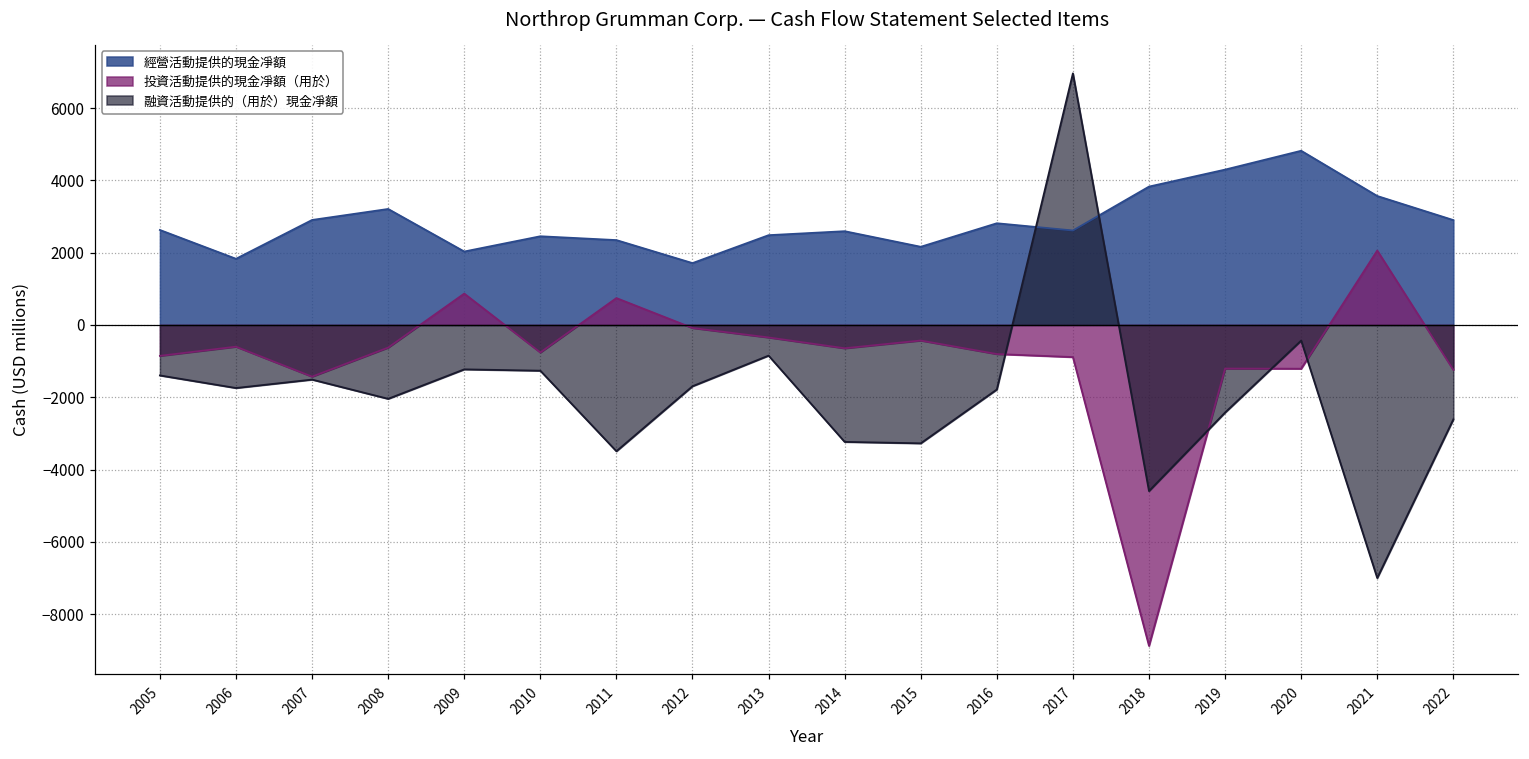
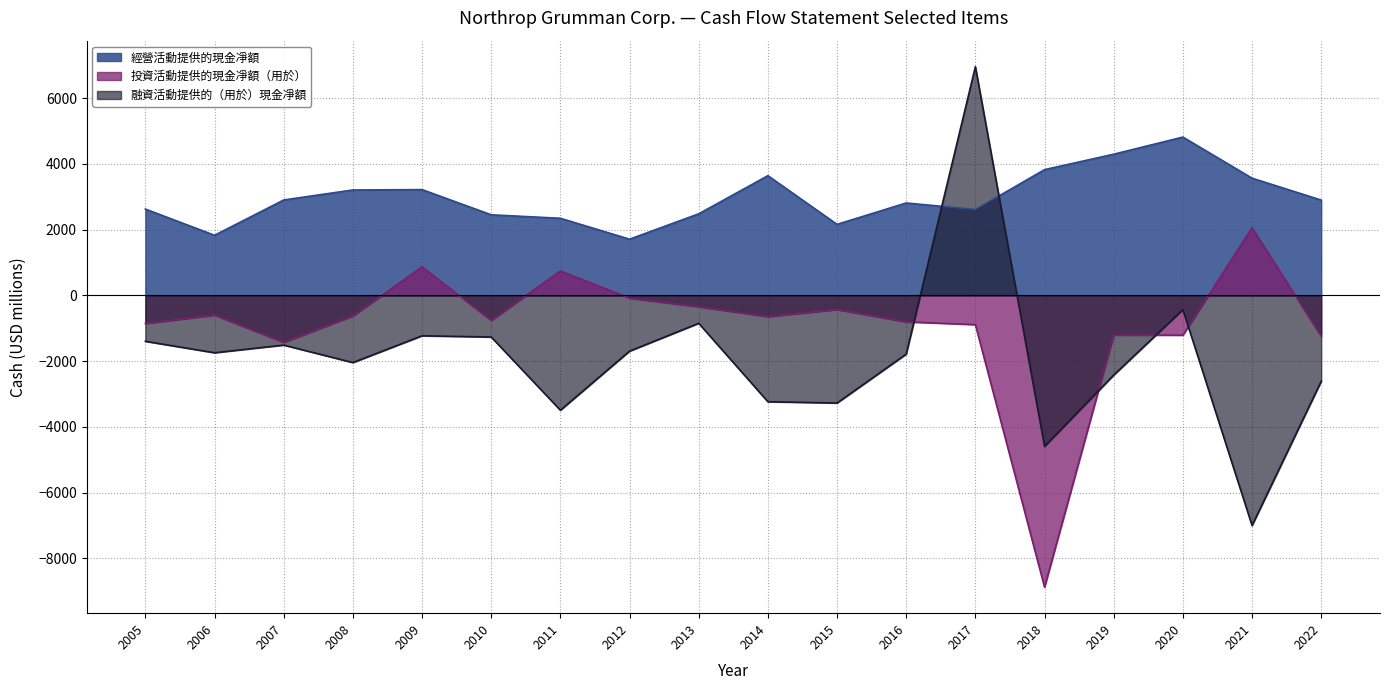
經營活動提供的現金凈額, 2009: 2000 -> 3200
經營活動提供的現金凈額, 2014: 2600 -> 3600
